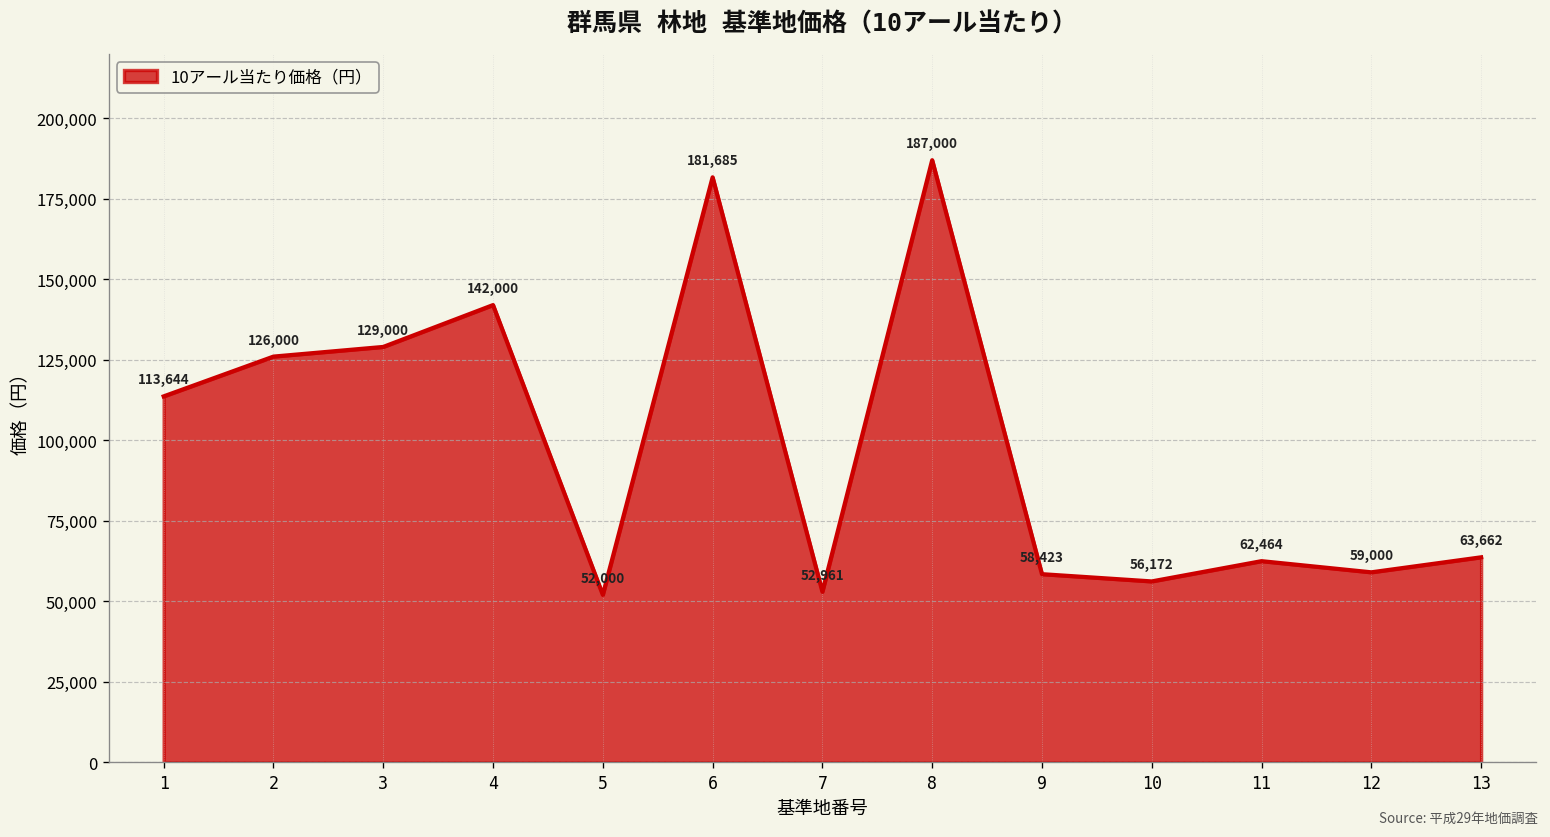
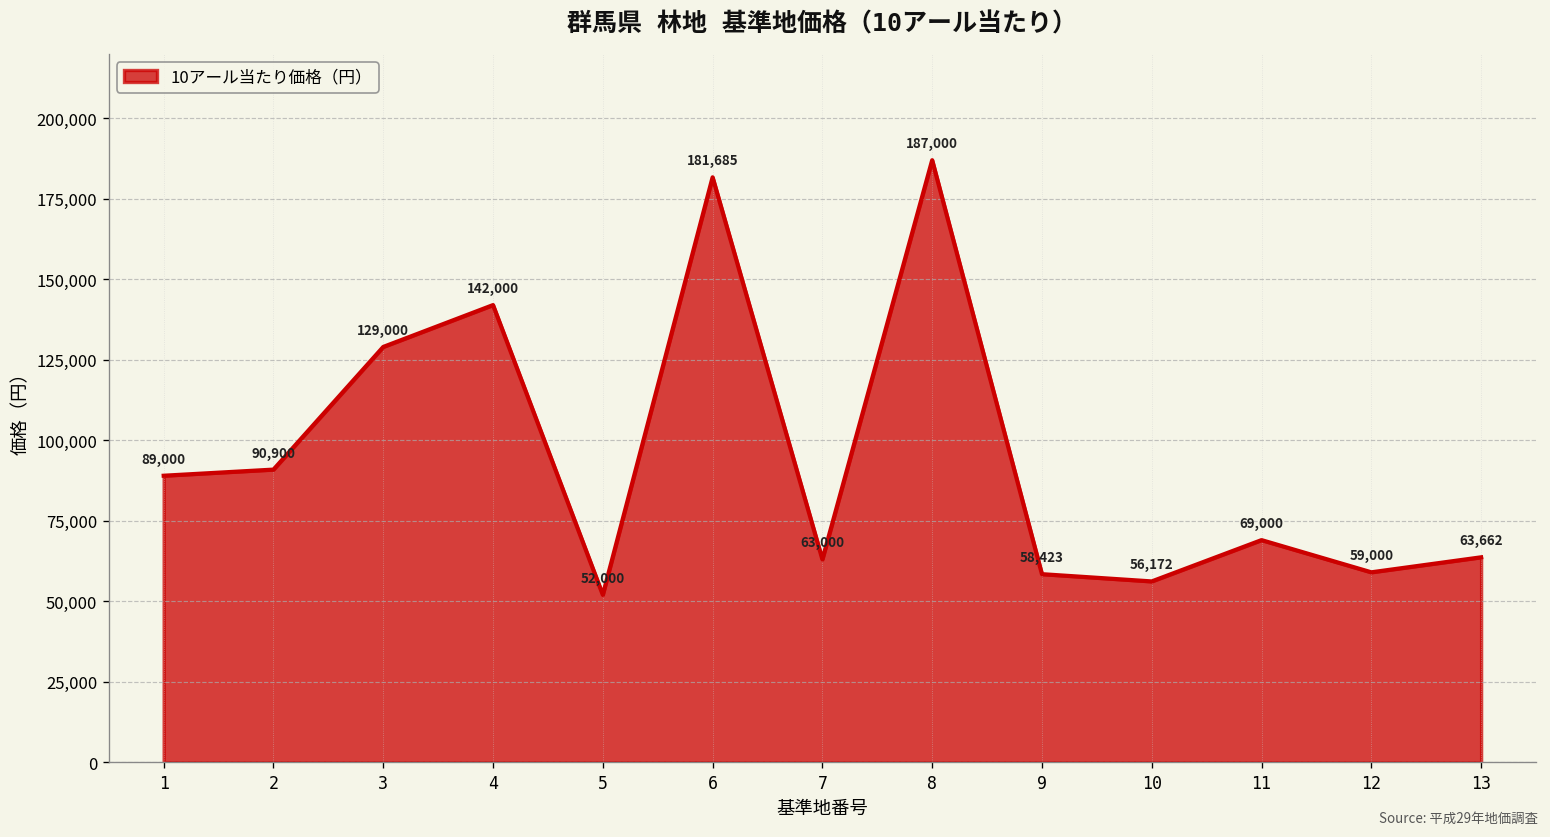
1: 113,644 -> 89,000
2: 126,000 -> 90,900
7: 52,961 -> 63,000
11: 62,464 -> 69,000
